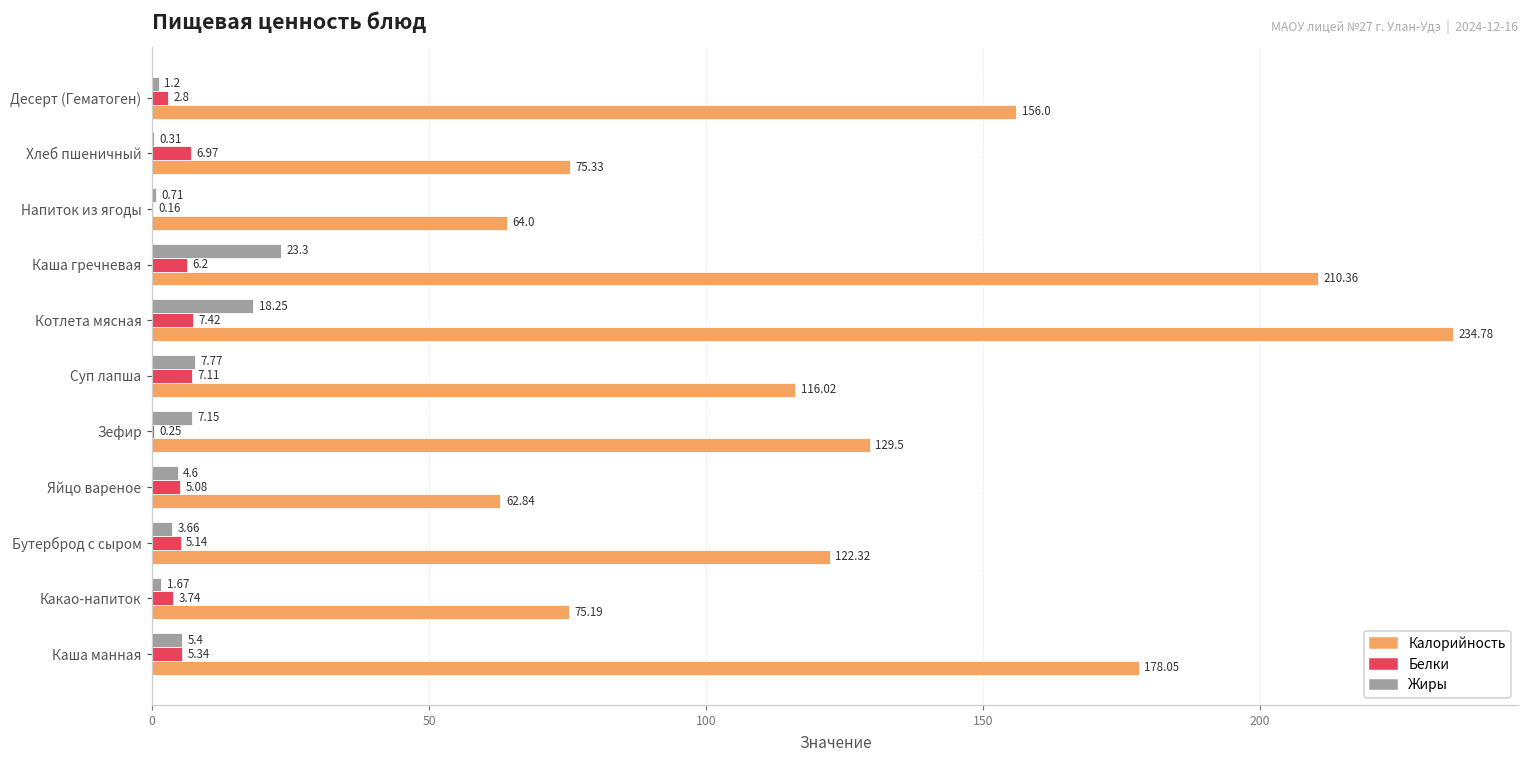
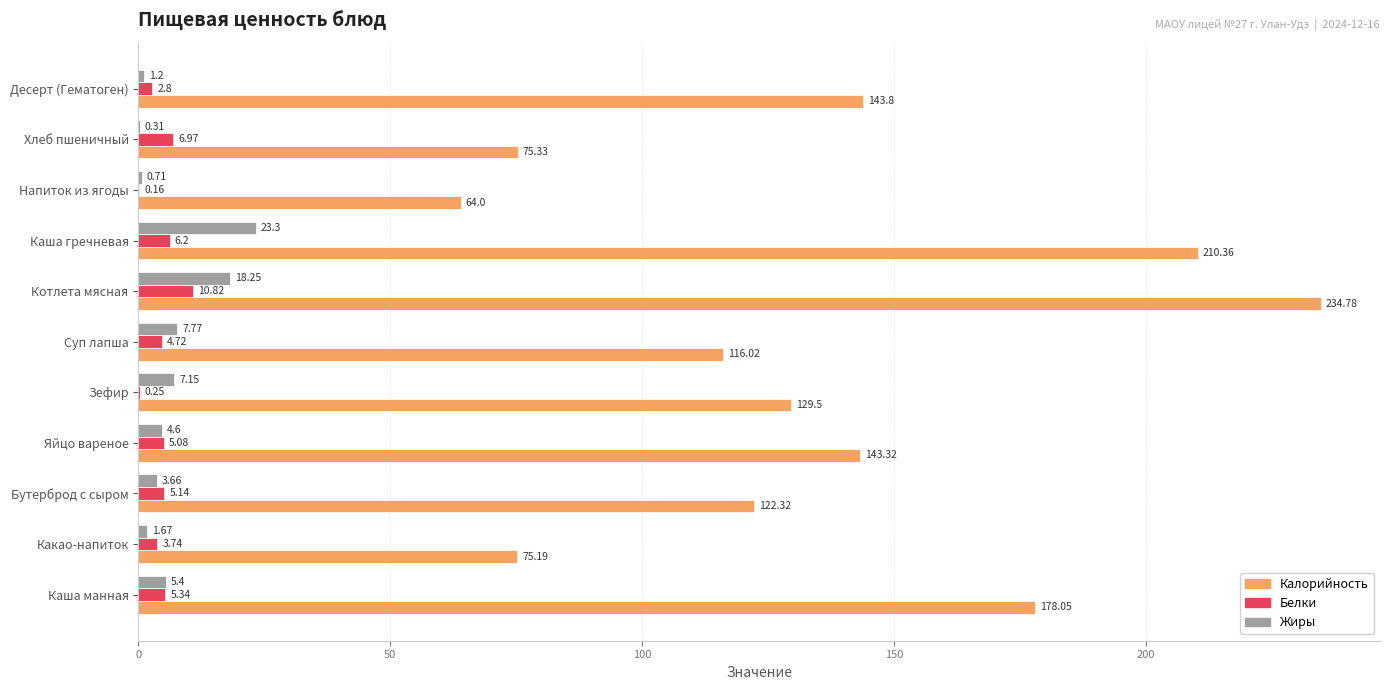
Калорийность, Десерт (Гематоген): 156.0 -> 143.8
Белки, Котлета мясная: 7.42 -> 10.82
Белки, Суп лапша: 7.11 -> 4.72
Калорийность, Яйцо вареное: 62.84 -> 143.32
